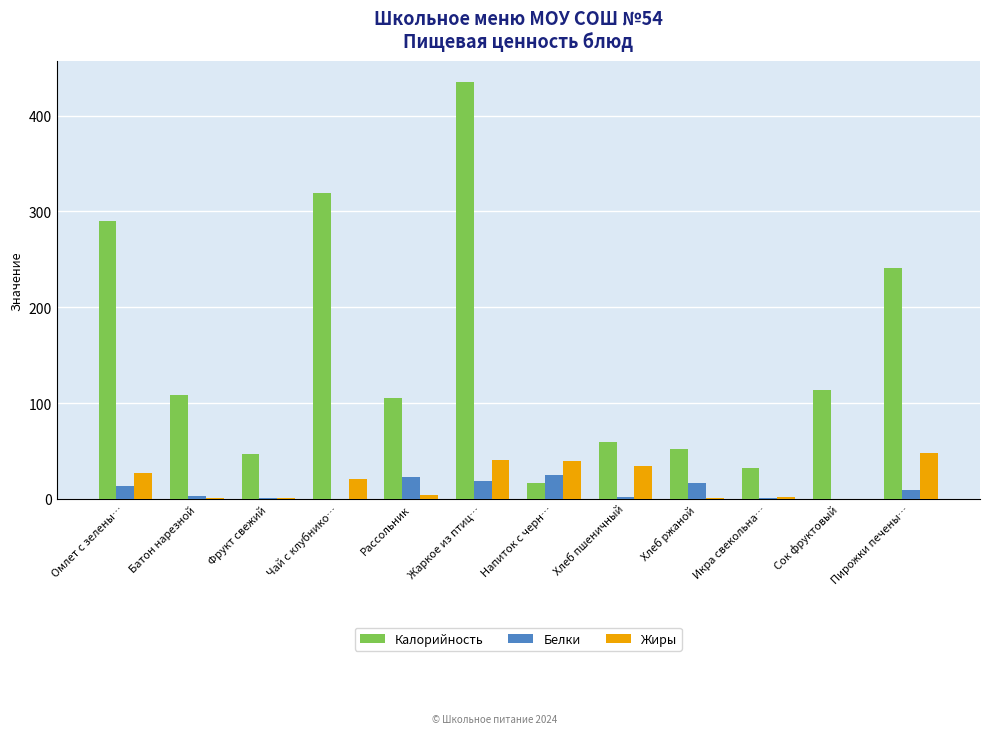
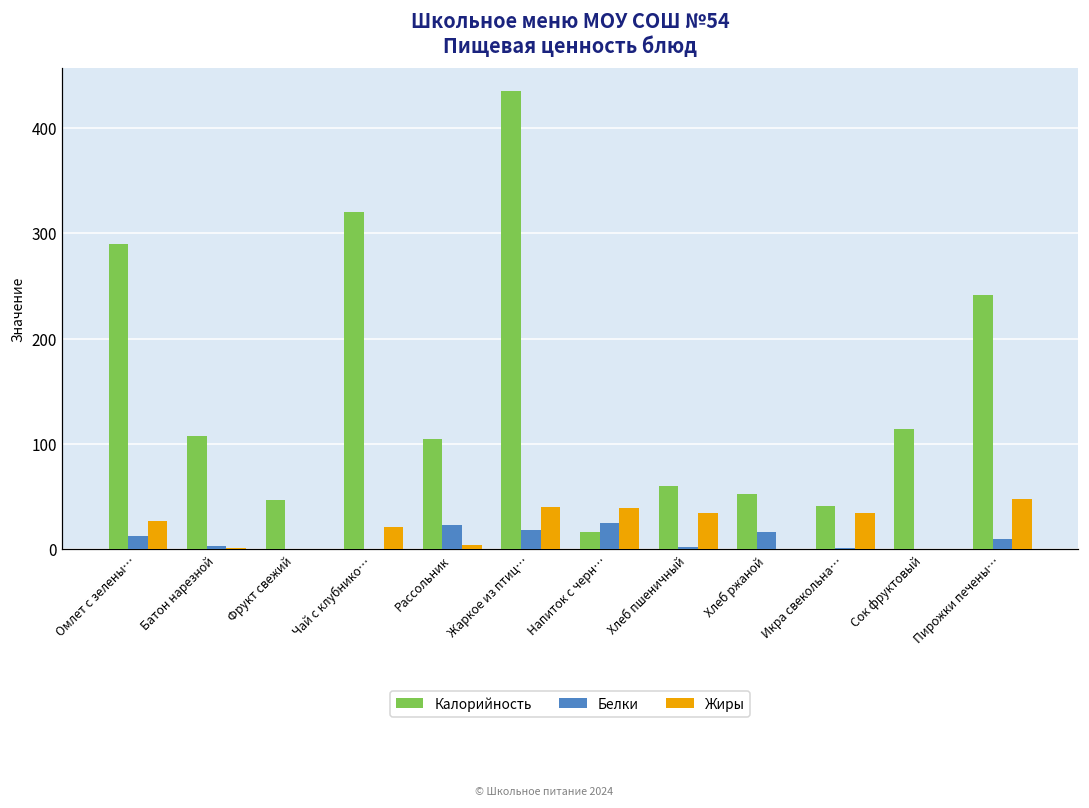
Калорийность, Икра свекольна…: 30 -> 40
Жиры, Икра свекольна…: 0 -> 30
